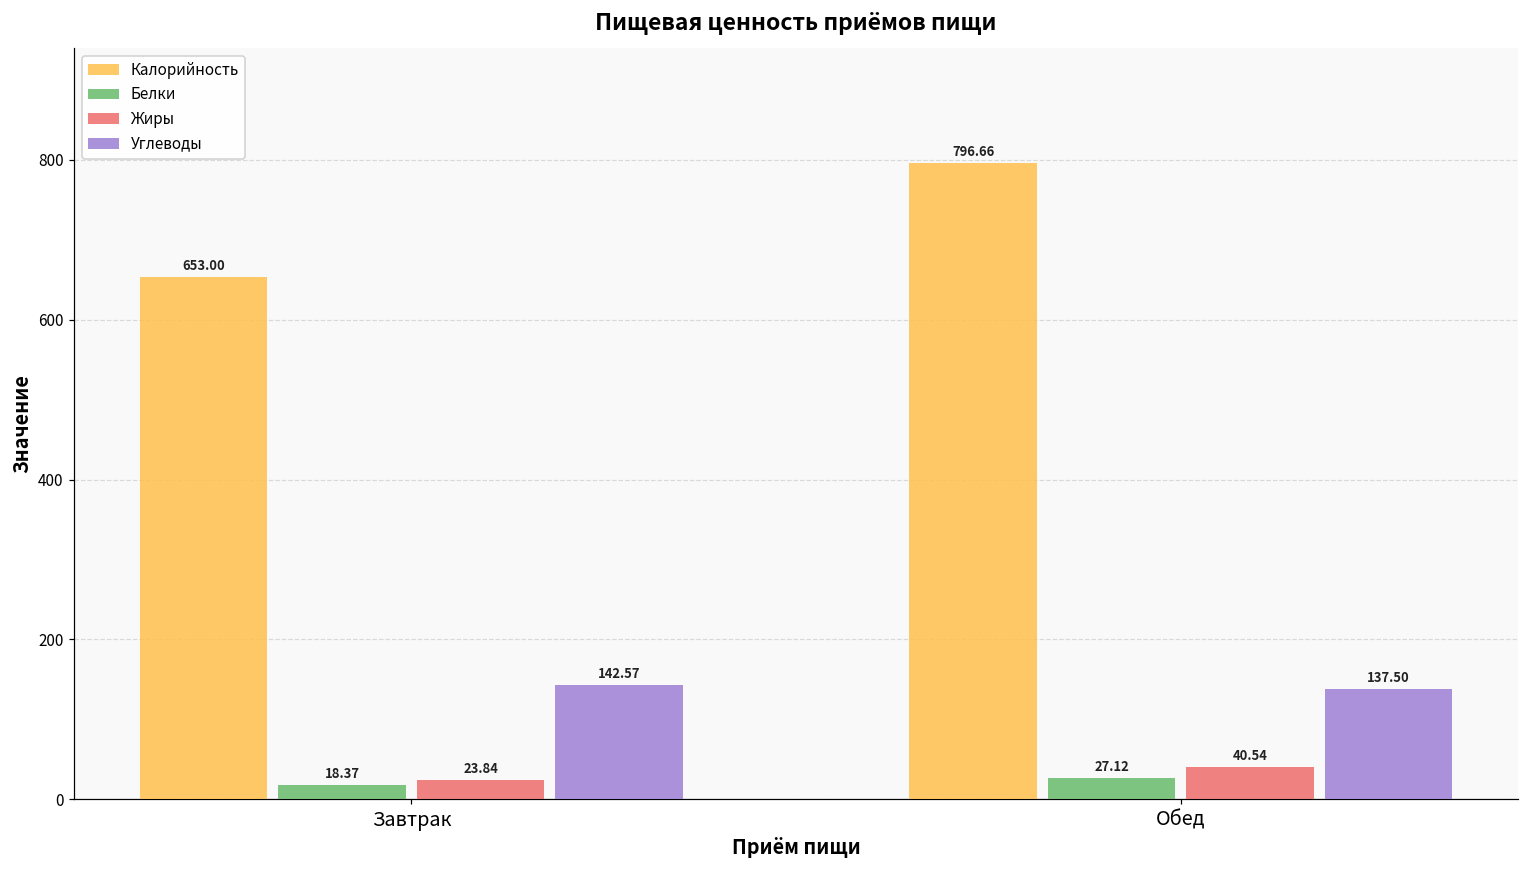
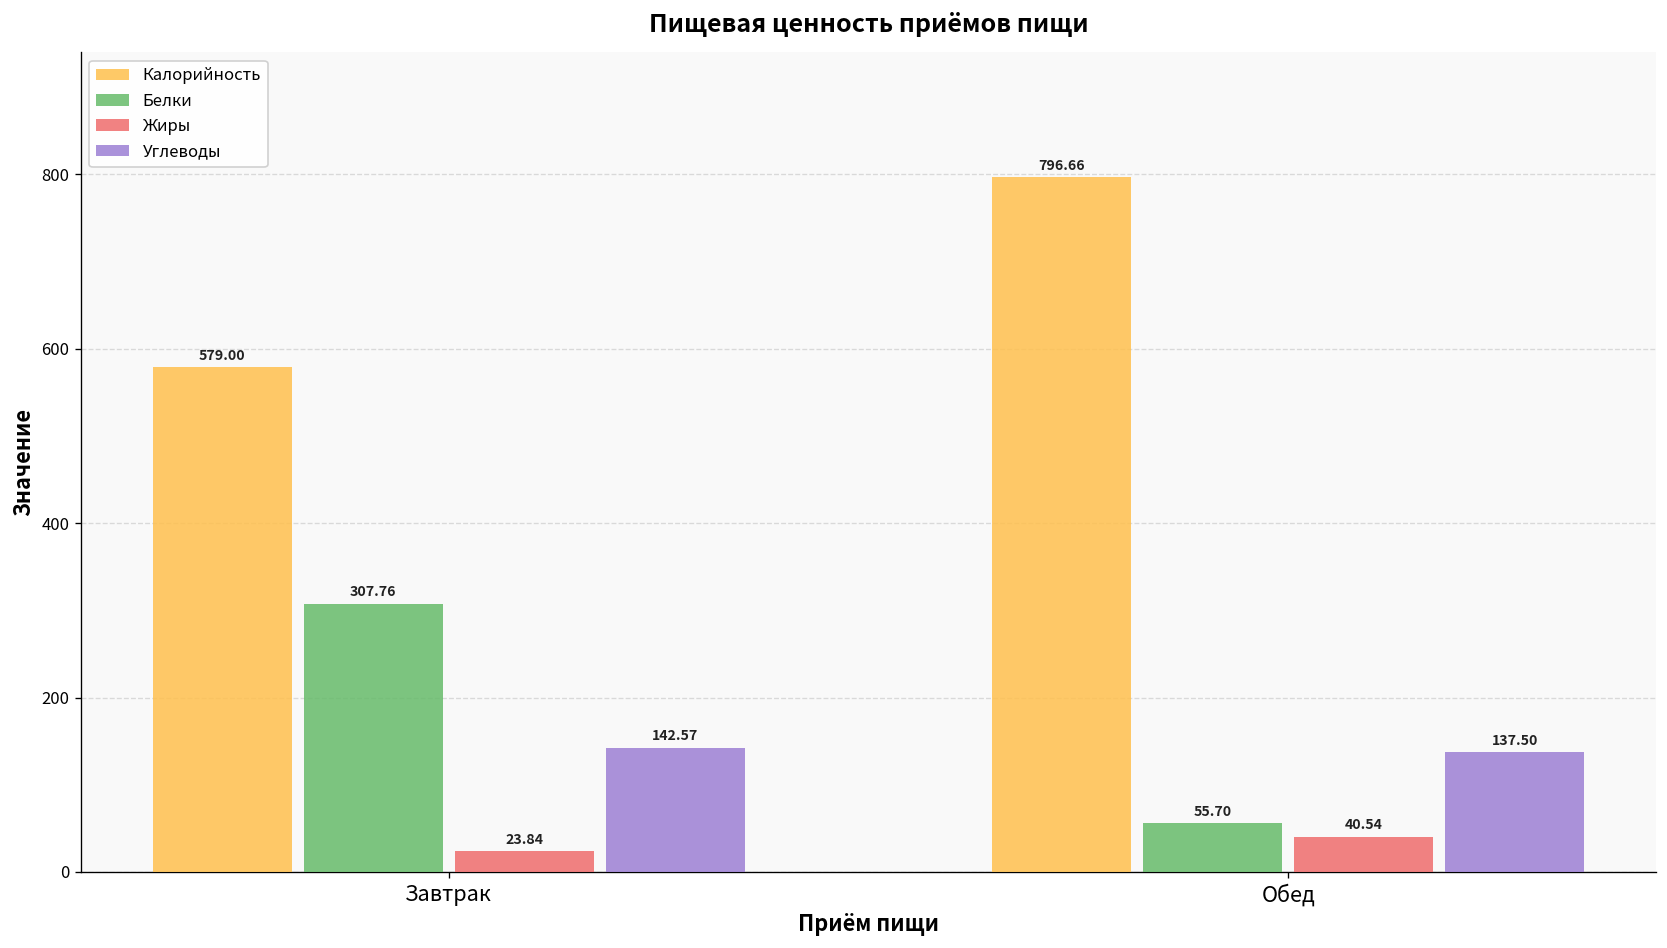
Калорийность, Завтрак: 653.00 -> 579.00
Белки, Завтрак: 18.37 -> 307.76
Белки, Обед: 27.12 -> 55.70
